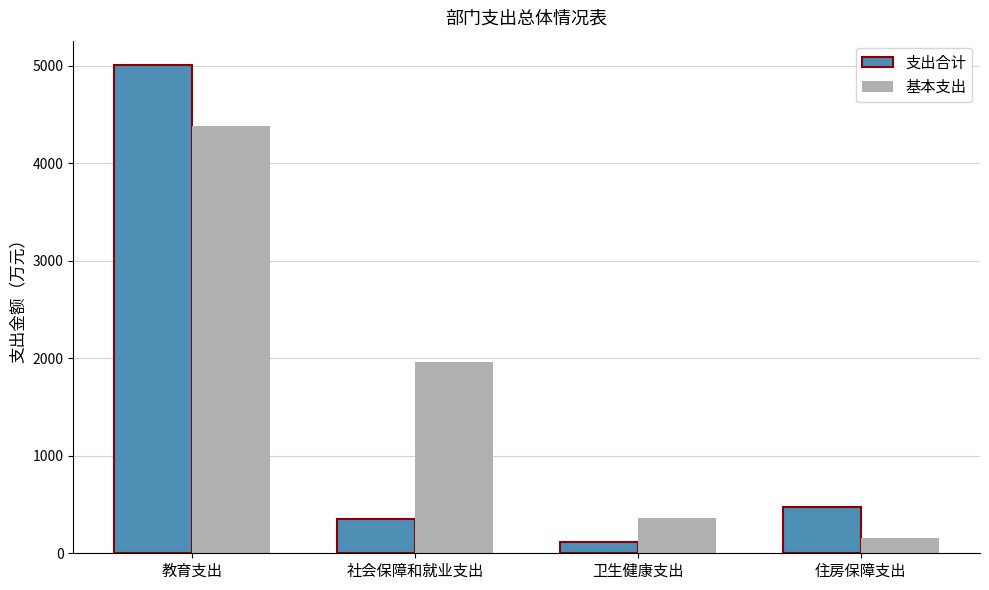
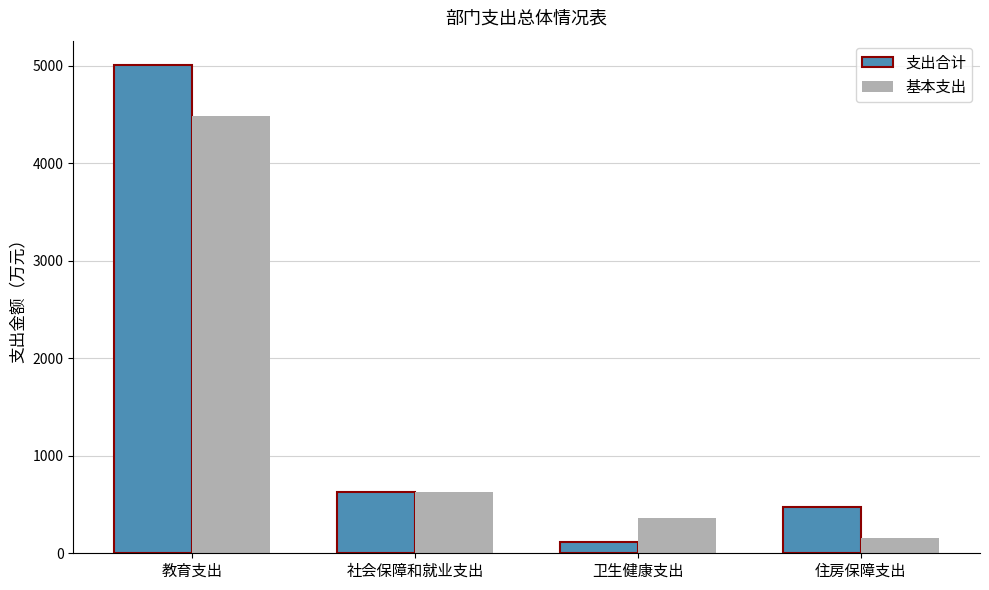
基本支出, 教育支出: 4400 -> 4500
支出合计, 社会保障和就业支出: 400 -> 600
基本支出, 社会保障和就业支出: 2000 -> 600
